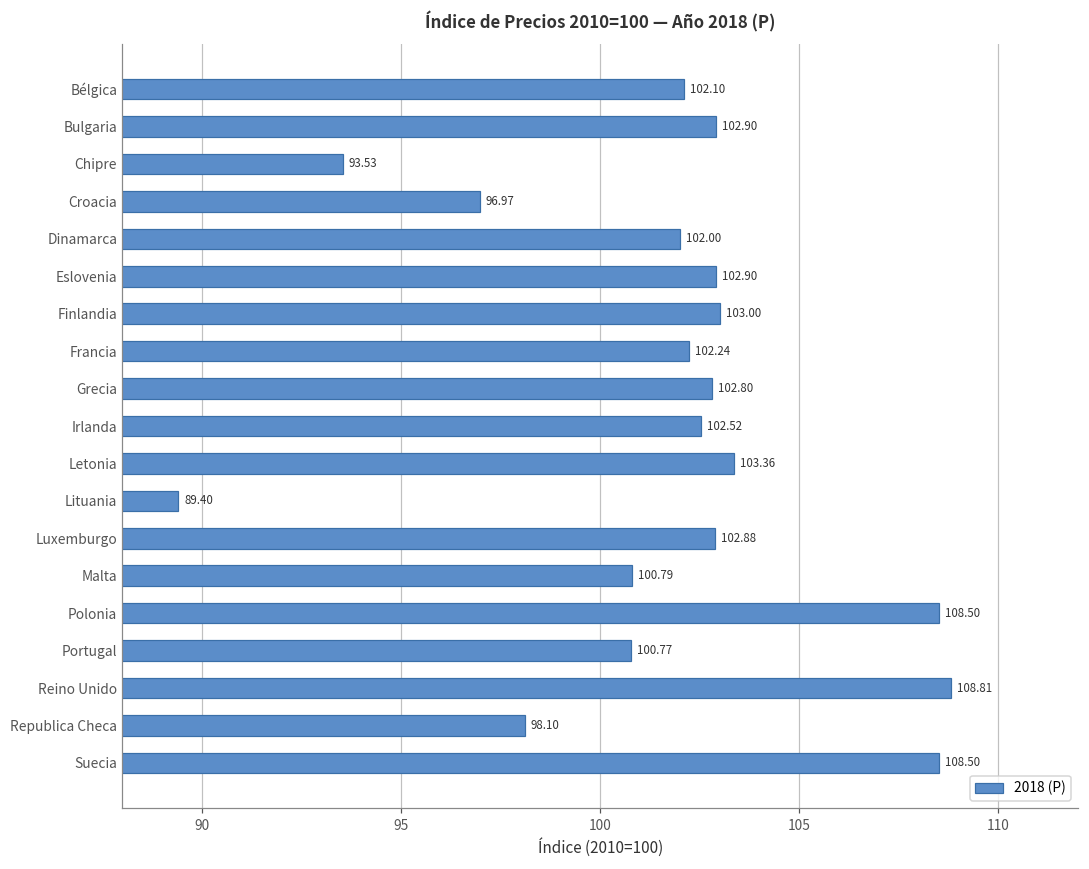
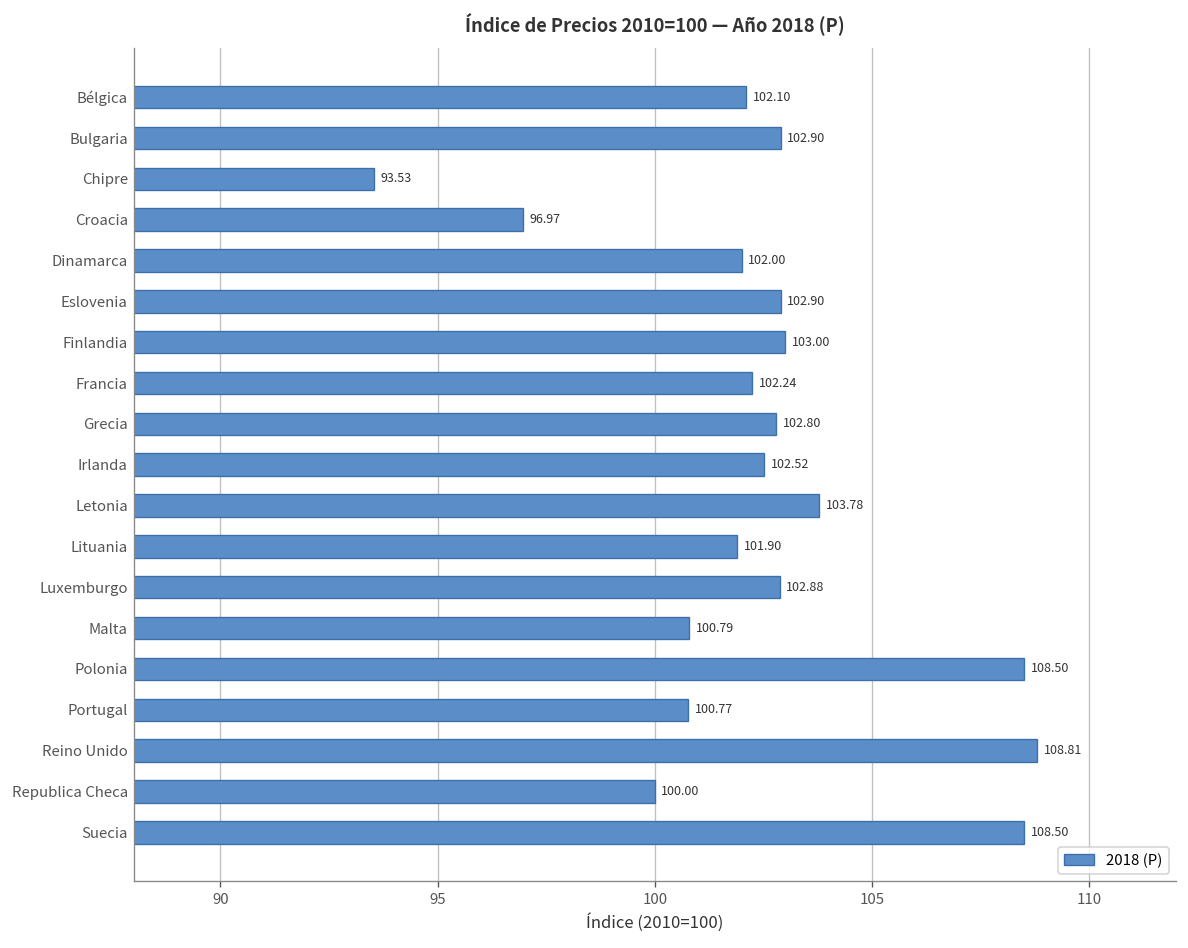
Letonia: 103.36 -> 103.78
Lituania: 89.40 -> 101.90
Republica Checa: 98.10 -> 100.00
